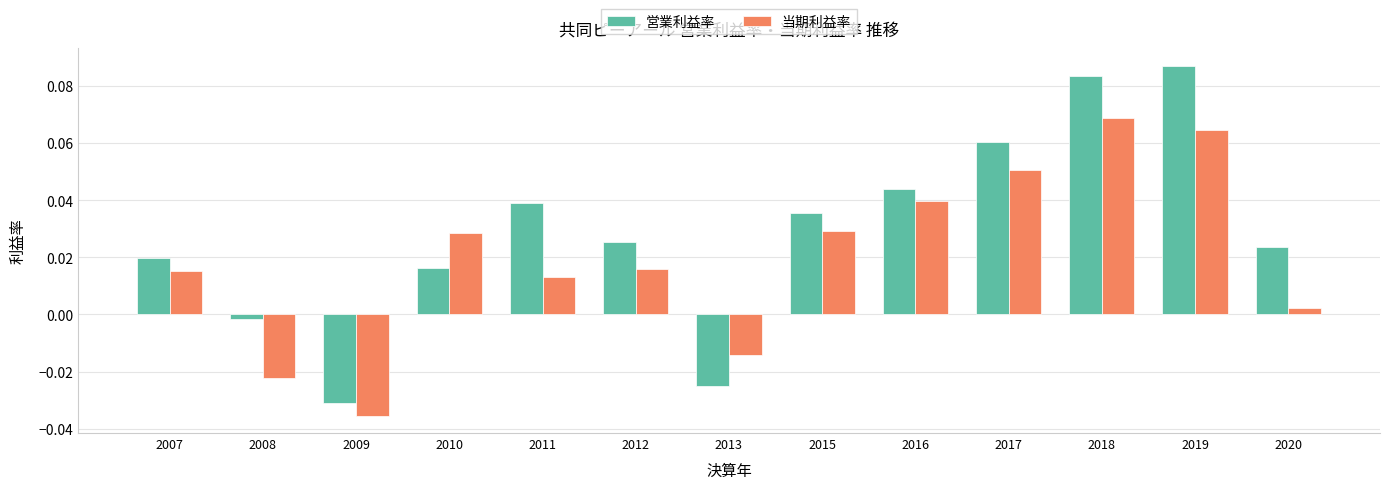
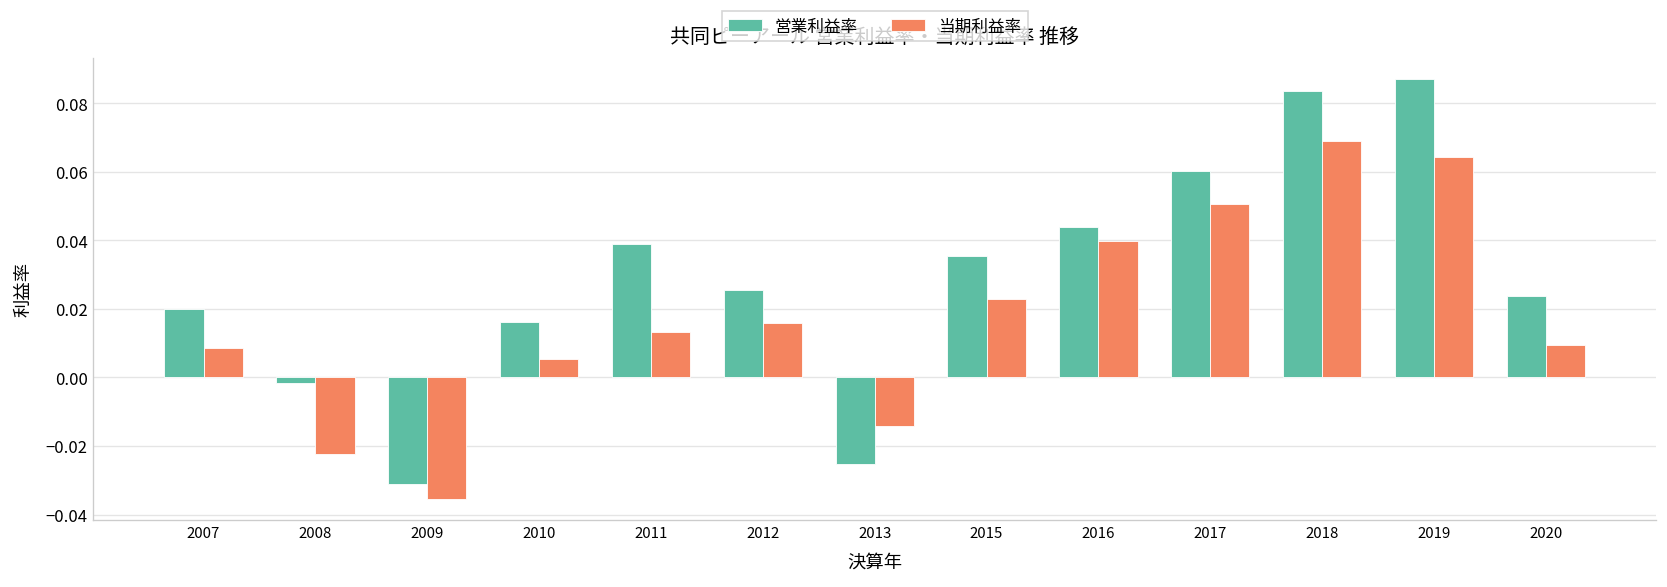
当期利益率, 2007: 0.015 -> 0.009
当期利益率, 2010: 0.029 -> 0.005
当期利益率, 2015: 0.029 -> 0.023
当期利益率, 2020: 0.002 -> 0.009
